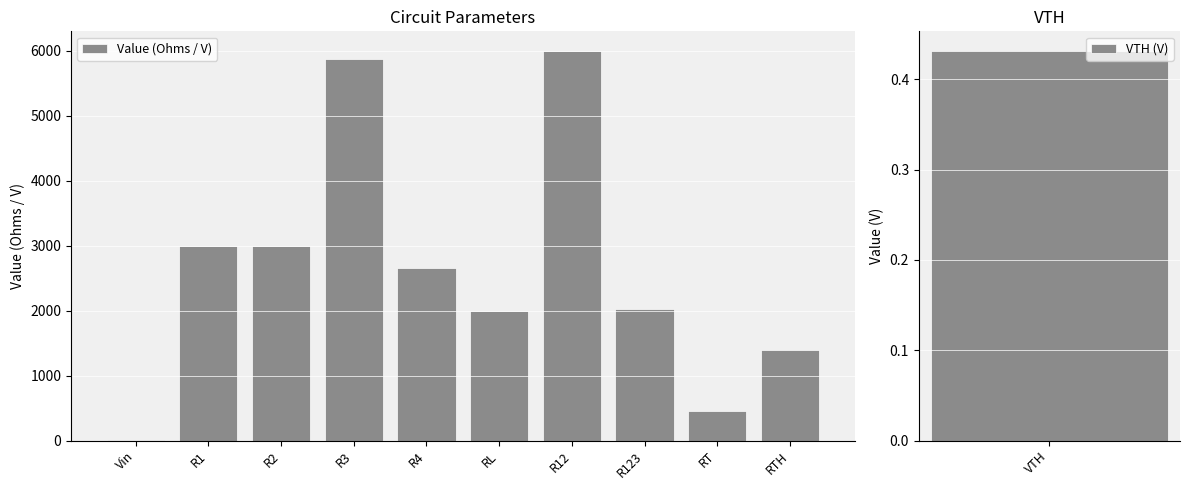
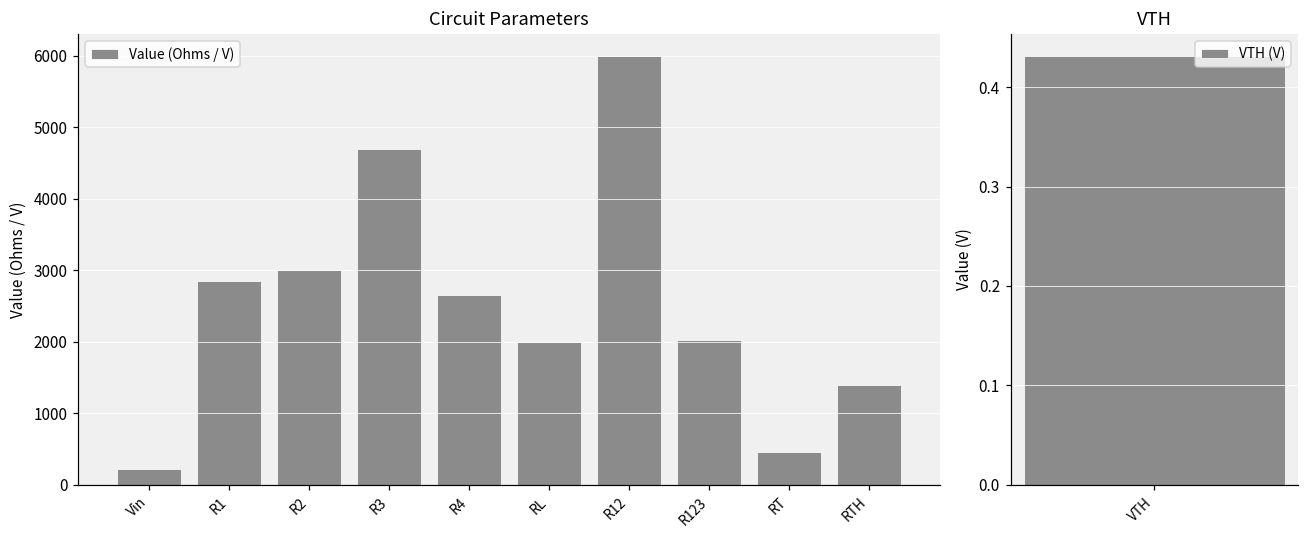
Circuit Parameters, Vin: 0 -> 200
Circuit Parameters, R1: 3000 -> 2800
Circuit Parameters, R3: 5900 -> 4700
